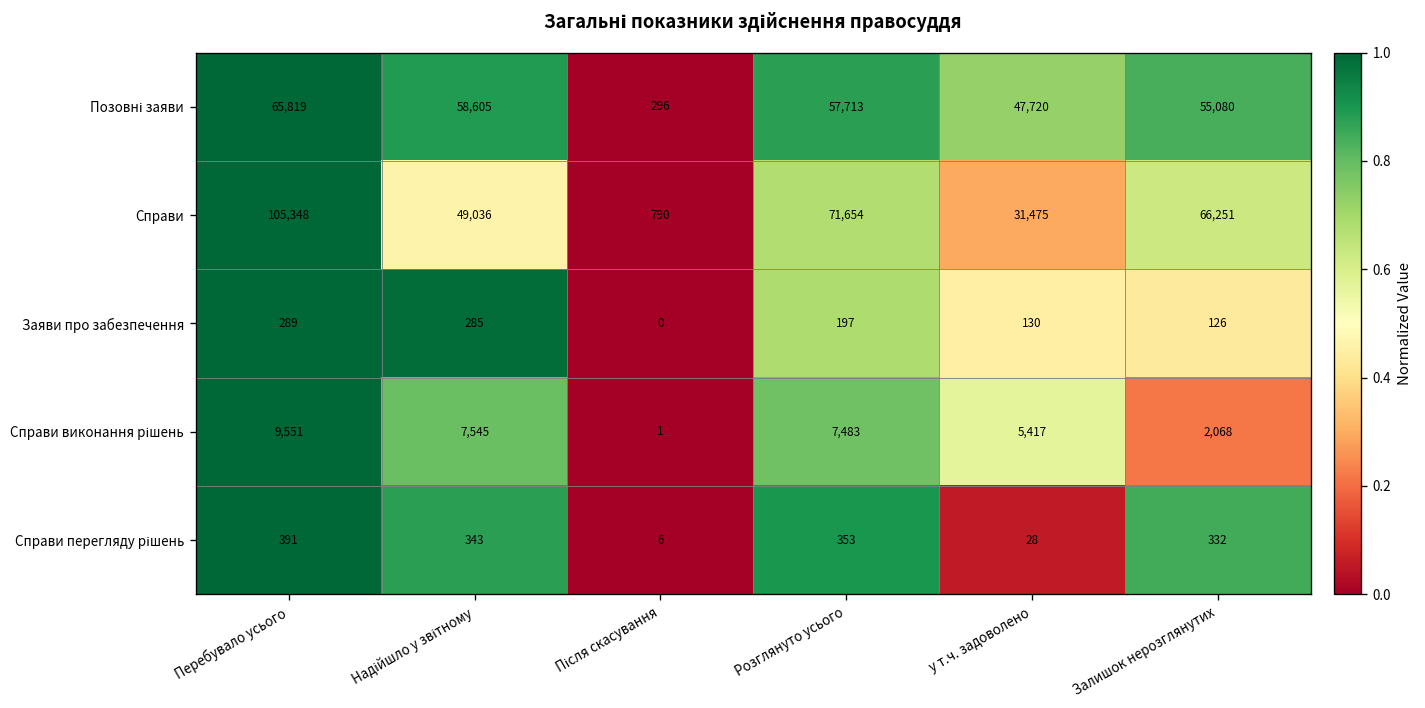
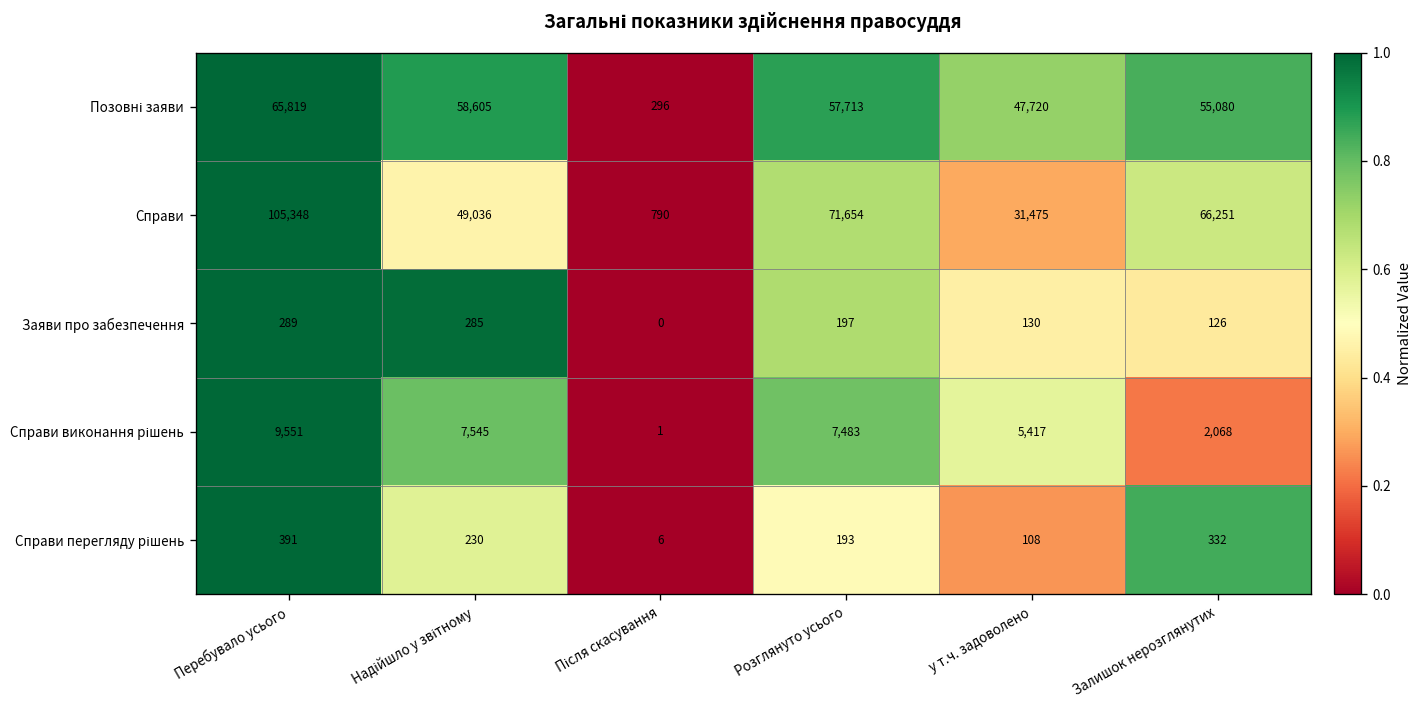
Справи перегляду рішень, Надійшло у звітному: 343 -> 230
Справи перегляду рішень, Розглянуто усього: 353 -> 193
Справи перегляду рішень, у т.ч. задоволено: 28 -> 108
